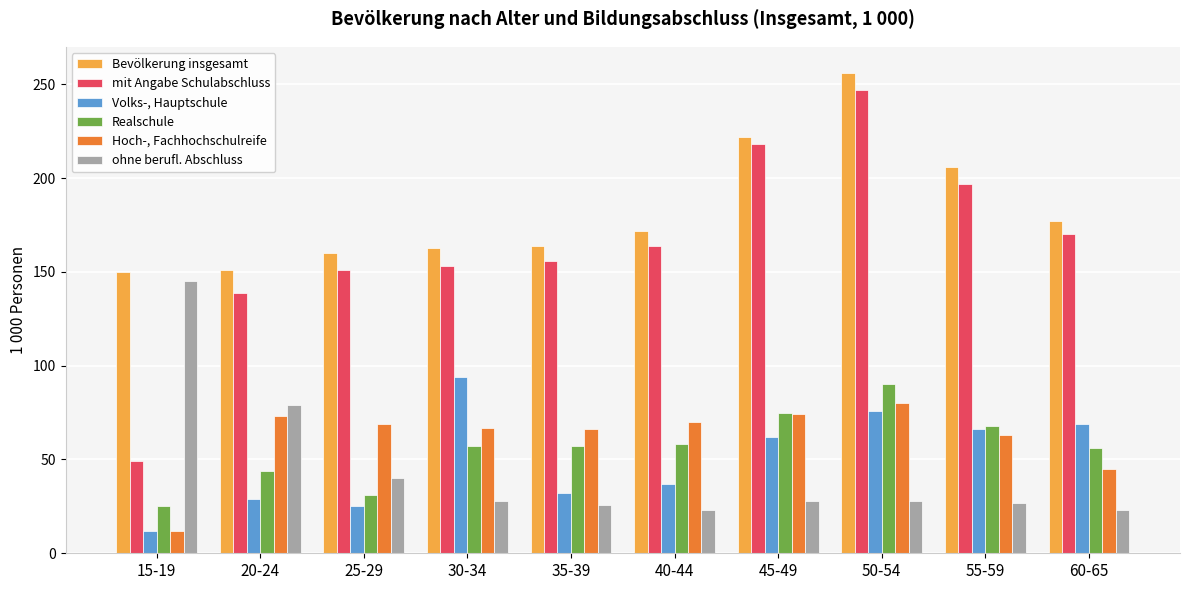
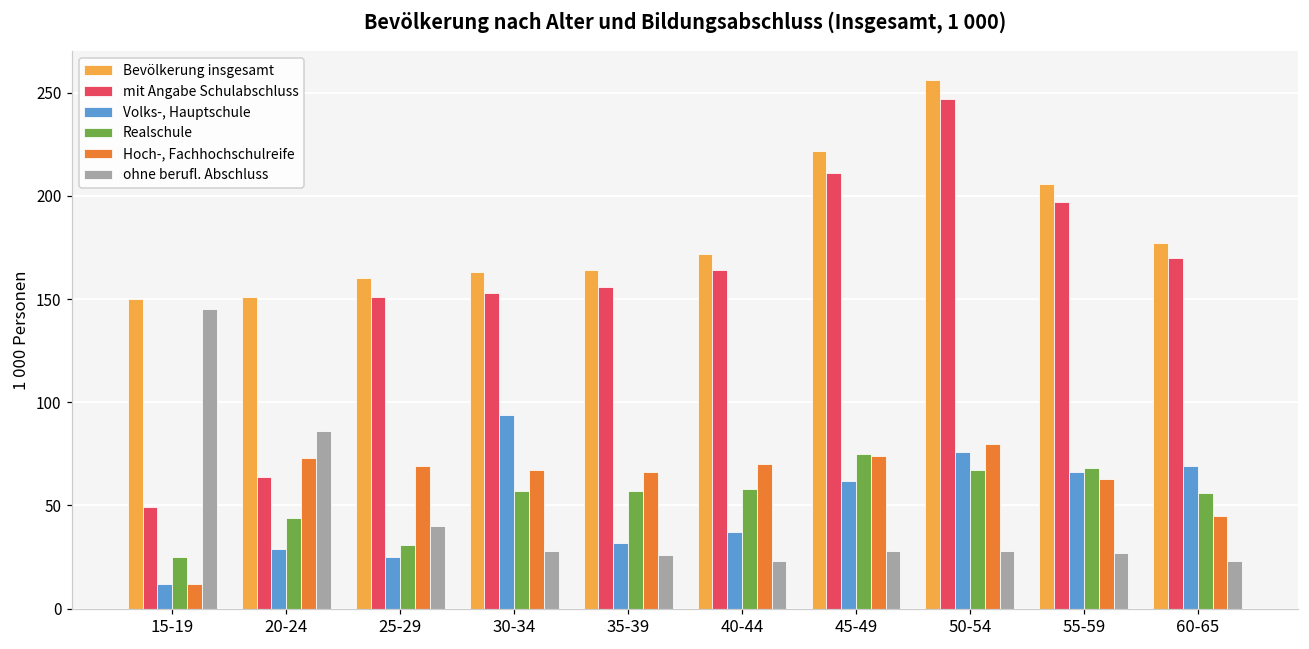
mit Angabe Schulabschluss, 20-24: 139 -> 64
ohne berufl. Abschluss, 20-24: 79 -> 86
mit Angabe Schulabschluss, 45-49: 218 -> 211
Realschule, 50-54: 90 -> 67
